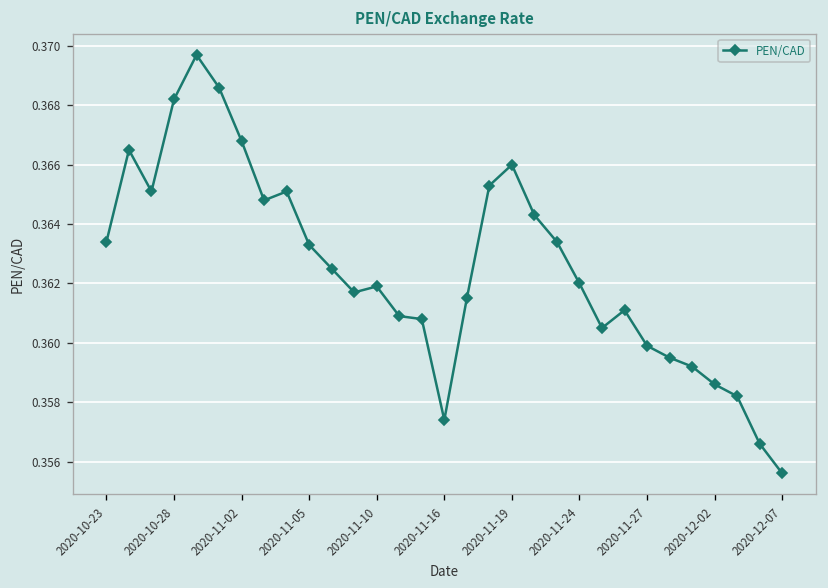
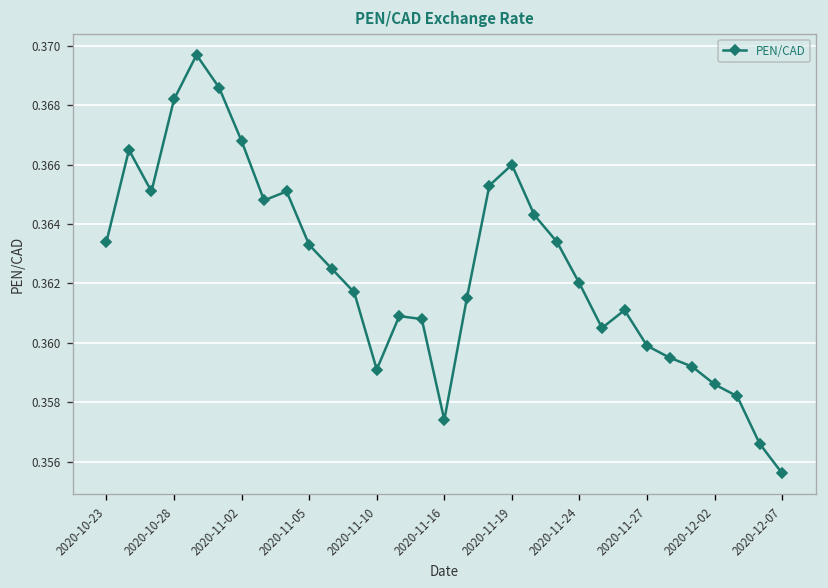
2020-11-10: 0.3619 -> 0.3591
